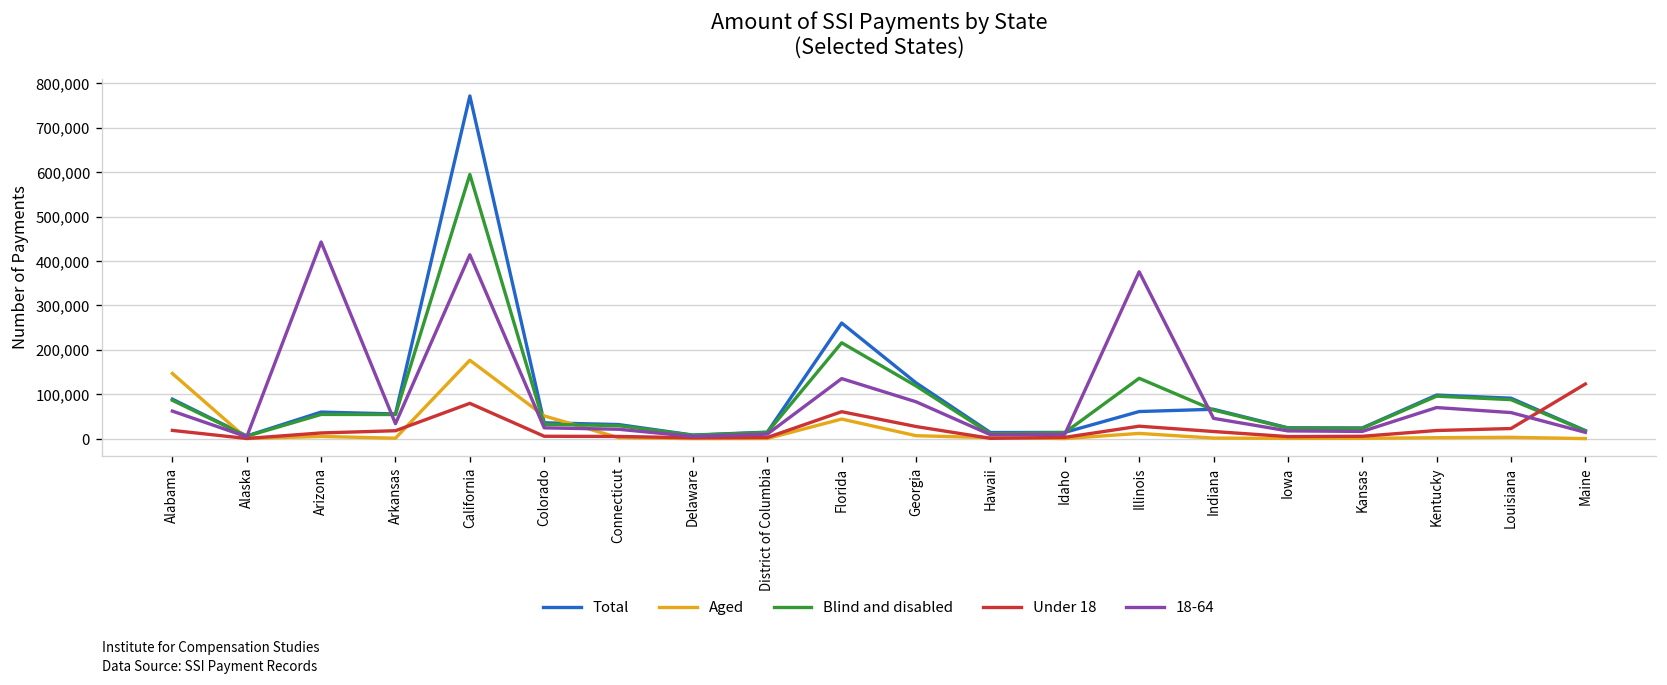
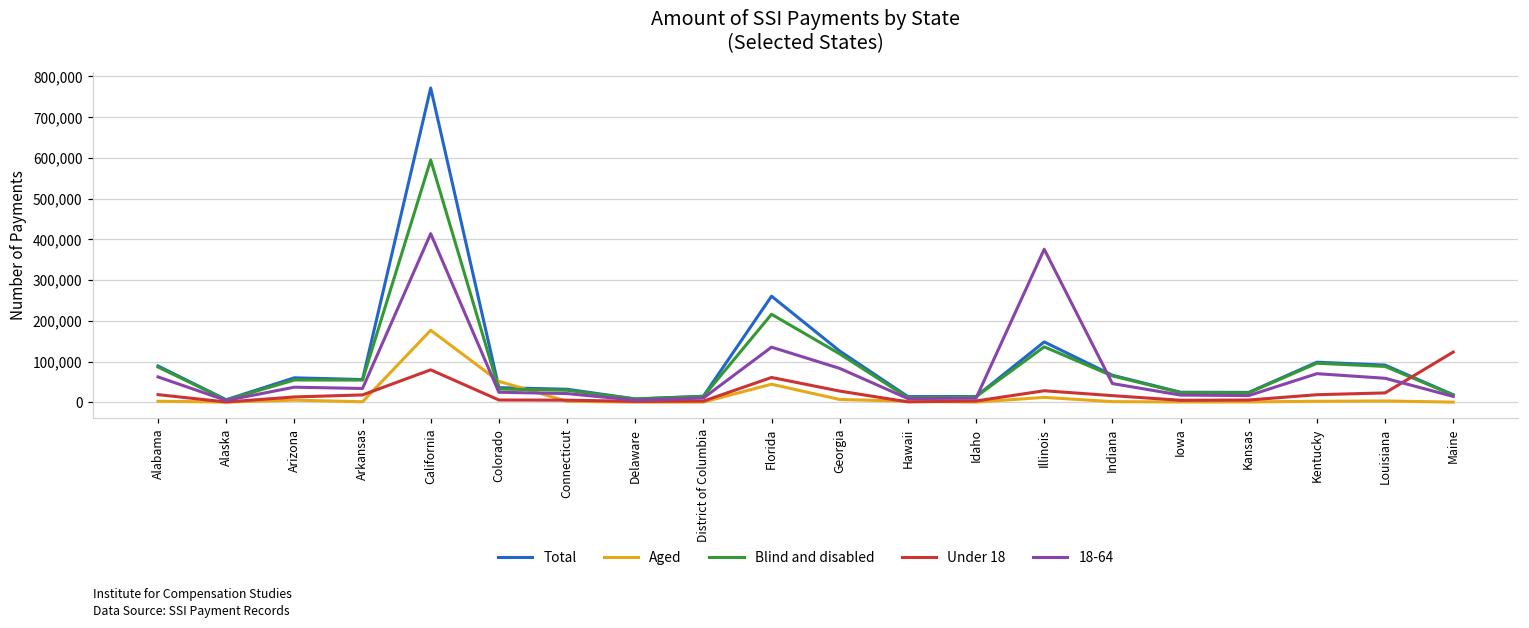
Aged, Alabama: 150,000 -> 0
18-64, Arizona: 440,000 -> 40,000
Total, Illinois: 60,000 -> 150,000
